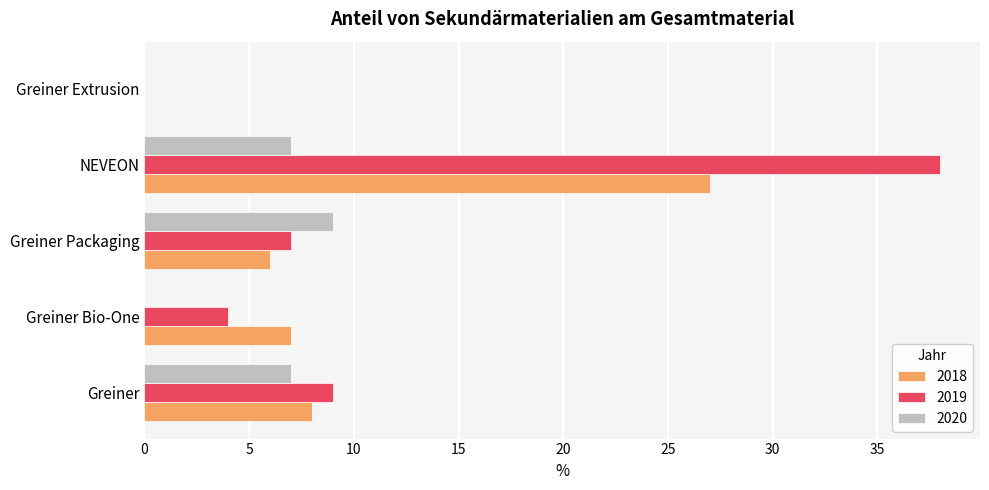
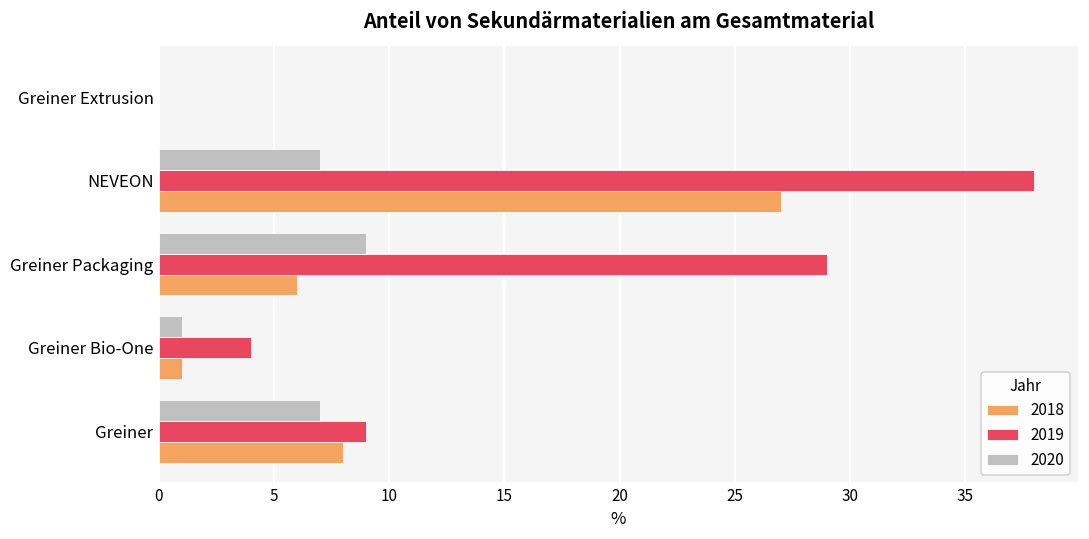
2019, Greiner Packaging: 7 -> 29
2020, Greiner Bio-One: 0 -> 1
2018, Greiner Bio-One: 7 -> 1
